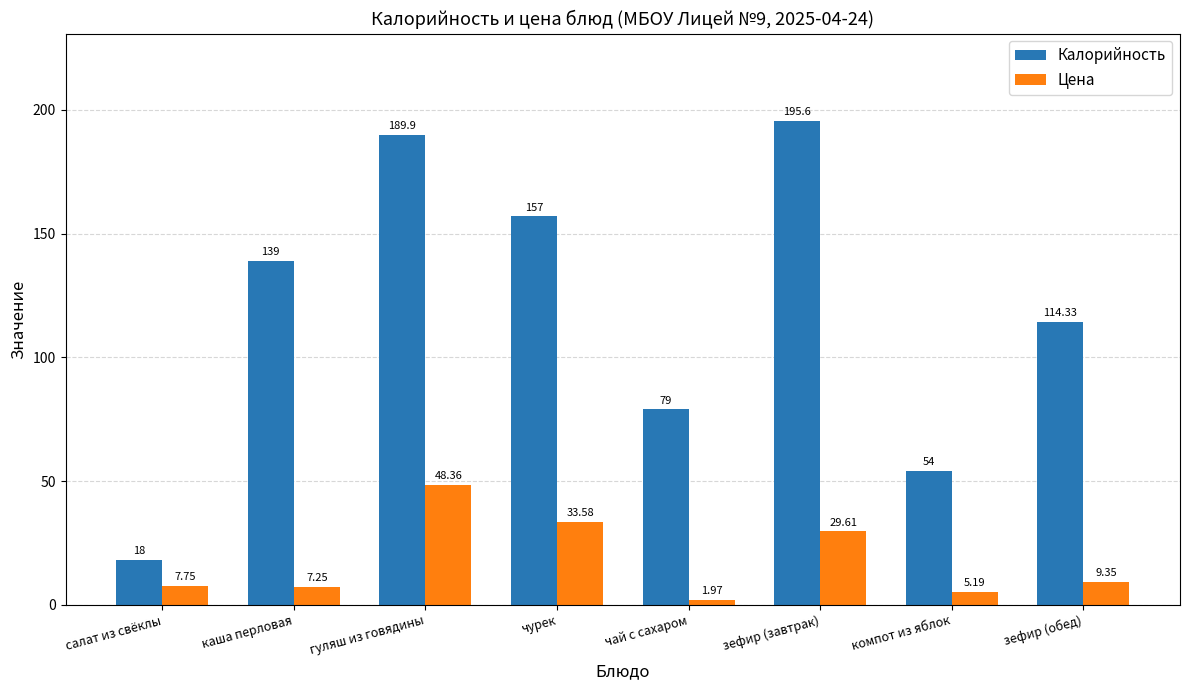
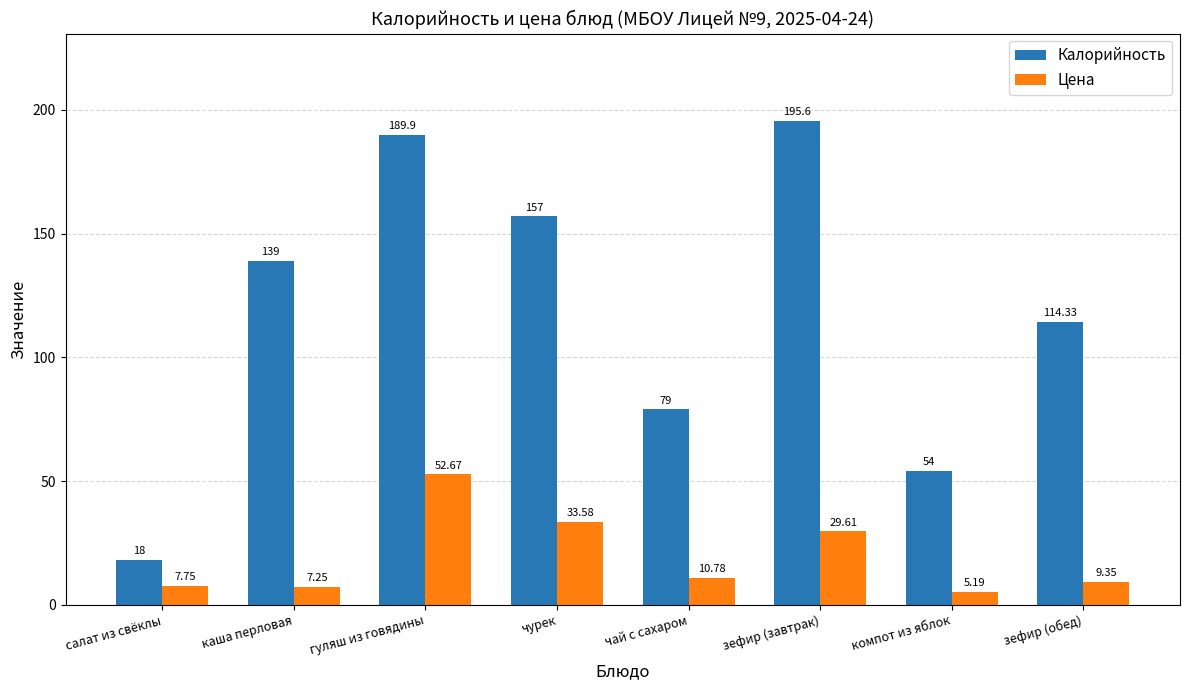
Цена, гуляш из говядины: 48.36 -> 52.67
Цена, чай с сахаром: 1.97 -> 10.78
